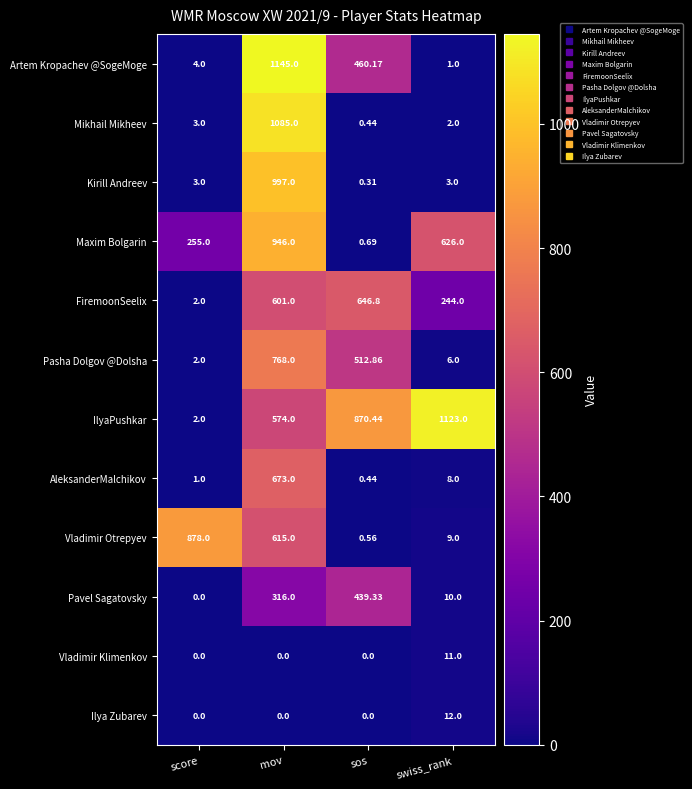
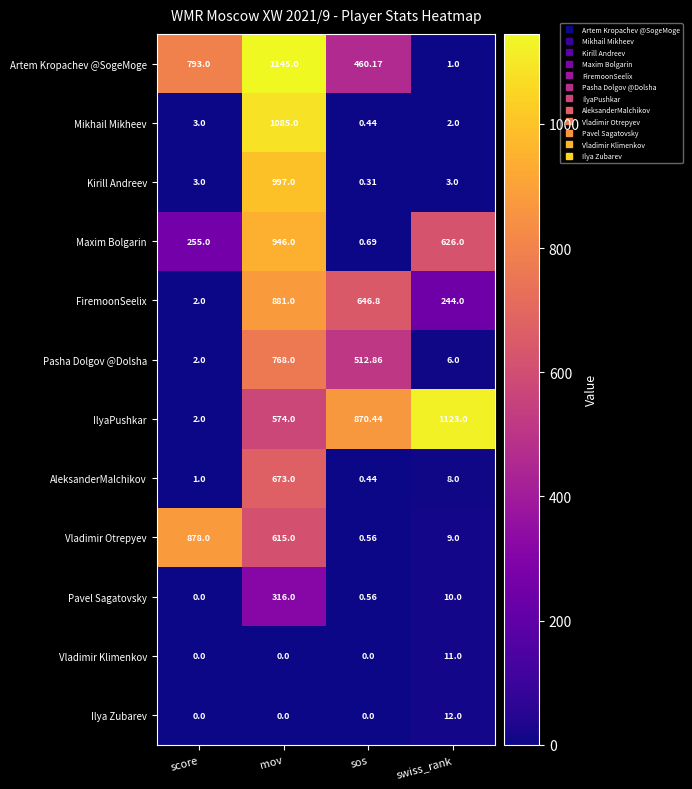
Artem Kropachev @SogeMoge, score: 4.0 -> 793.0
FiremoonSeelix, mov: 601.0 -> 881.0
Pavel Sagatovsky, sos: 439.33 -> 0.56
